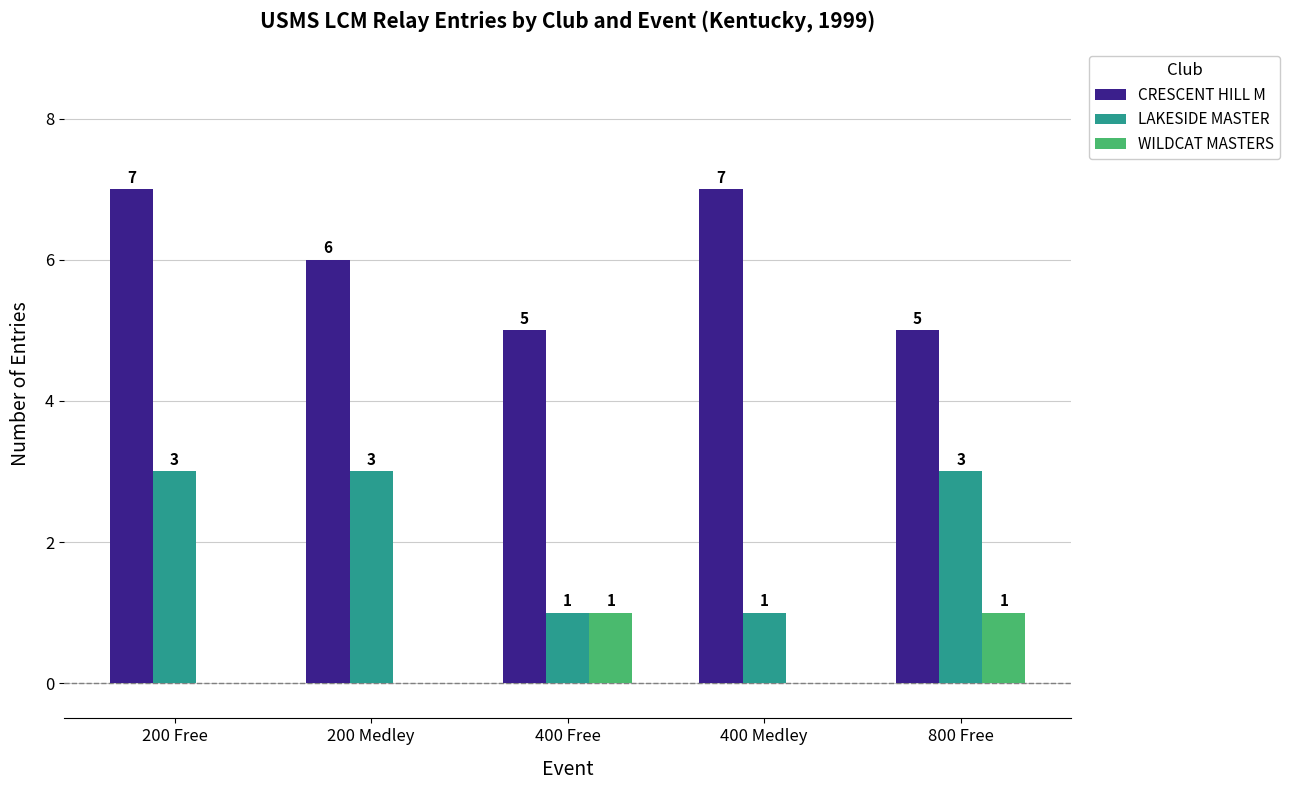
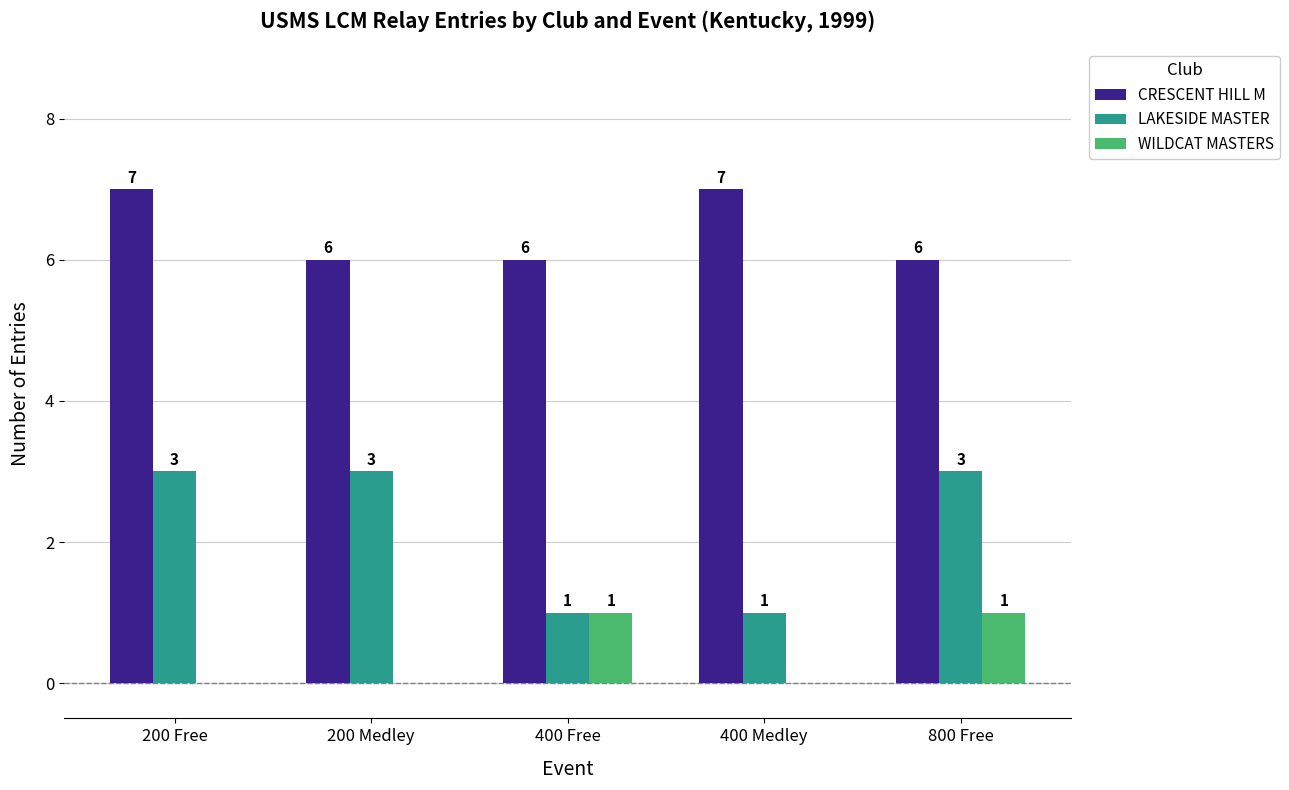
CRESCENT HILL M, 400 Free: 5 -> 6
CRESCENT HILL M, 800 Free: 5 -> 6
